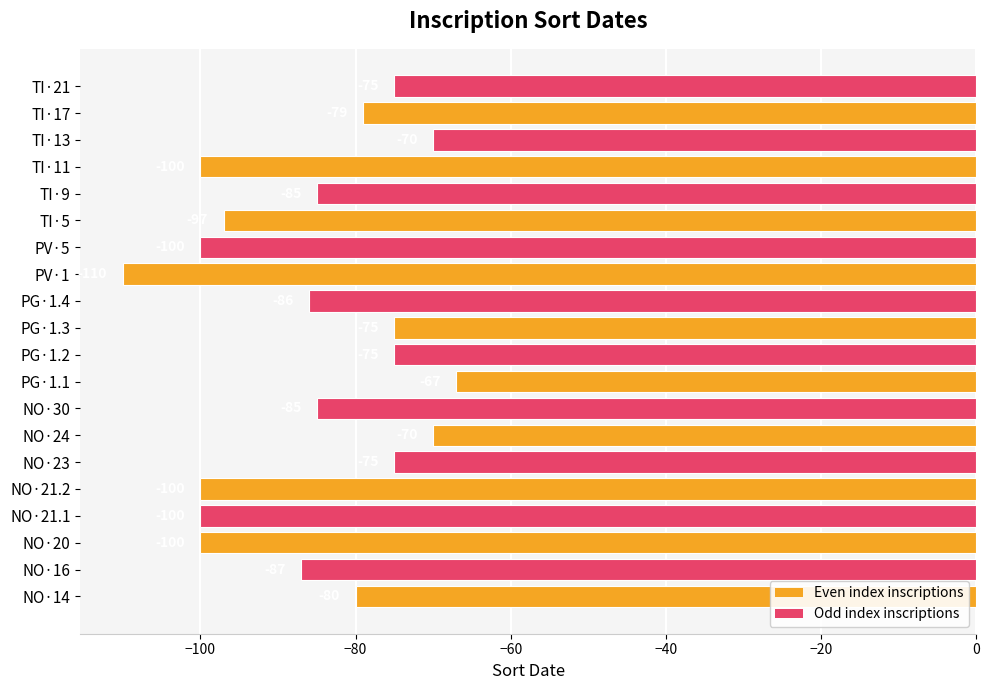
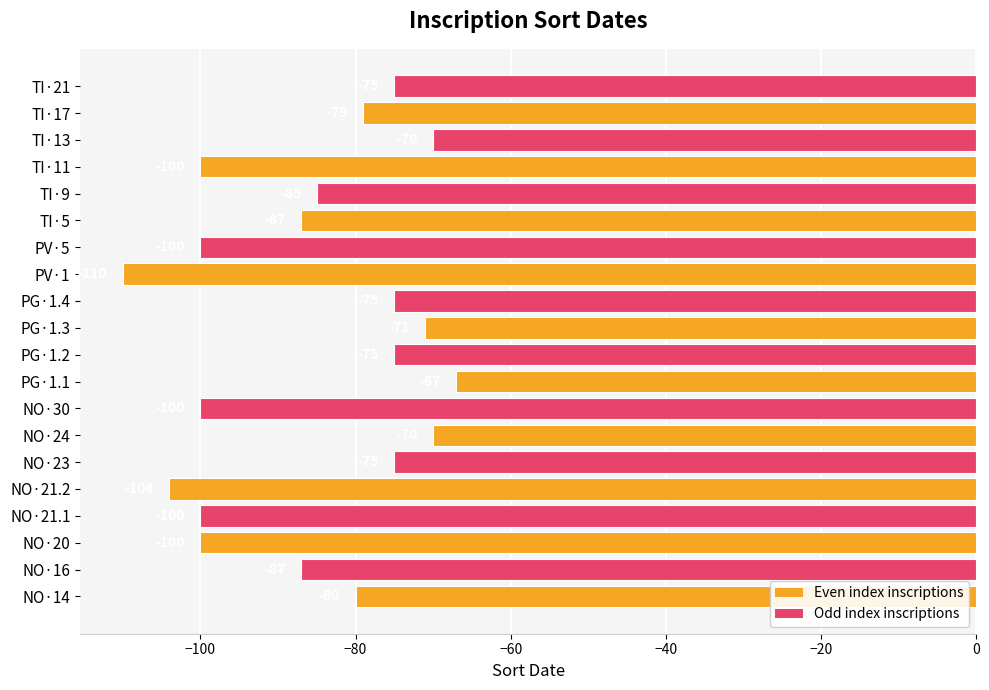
TI·5: -97 -> -87
PG·1.4: -86 -> -75
PG·1.3: -75 -> -71
NO·30: -85 -> -100
NO·21.2: -100 -> -104
